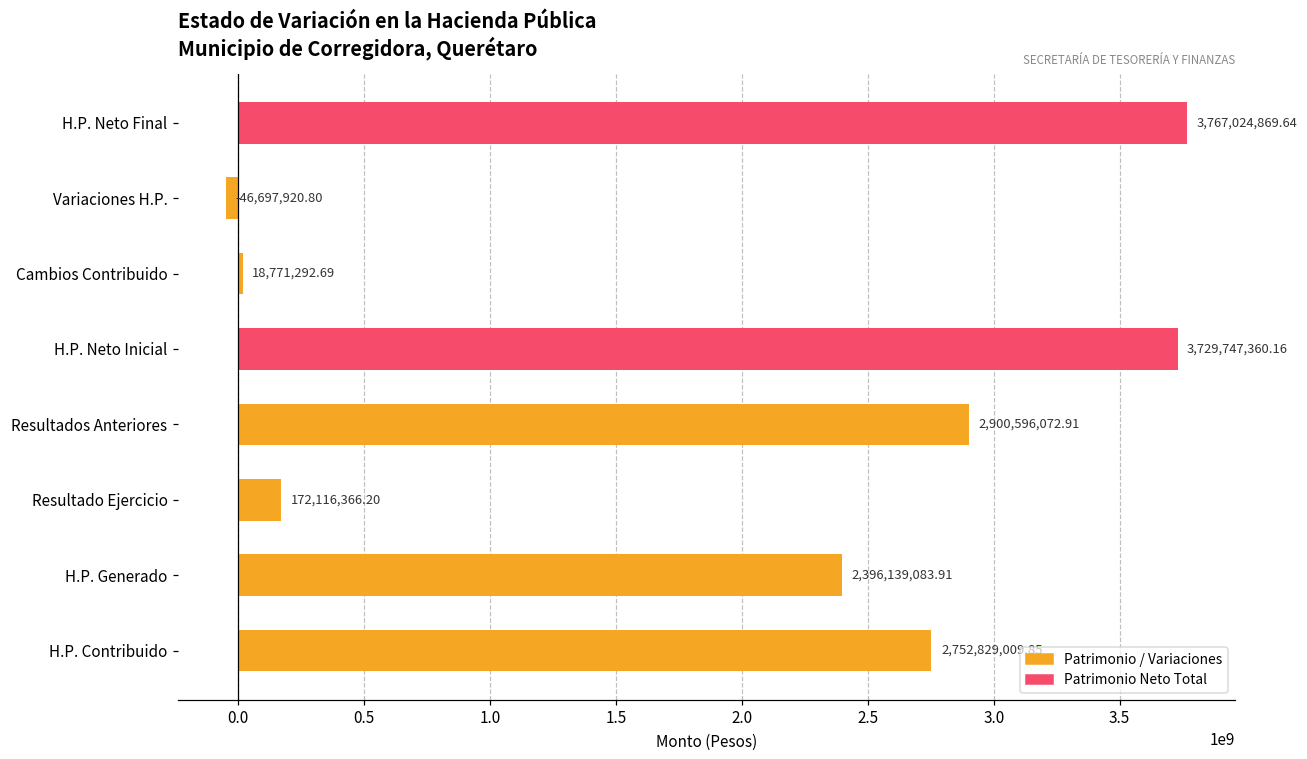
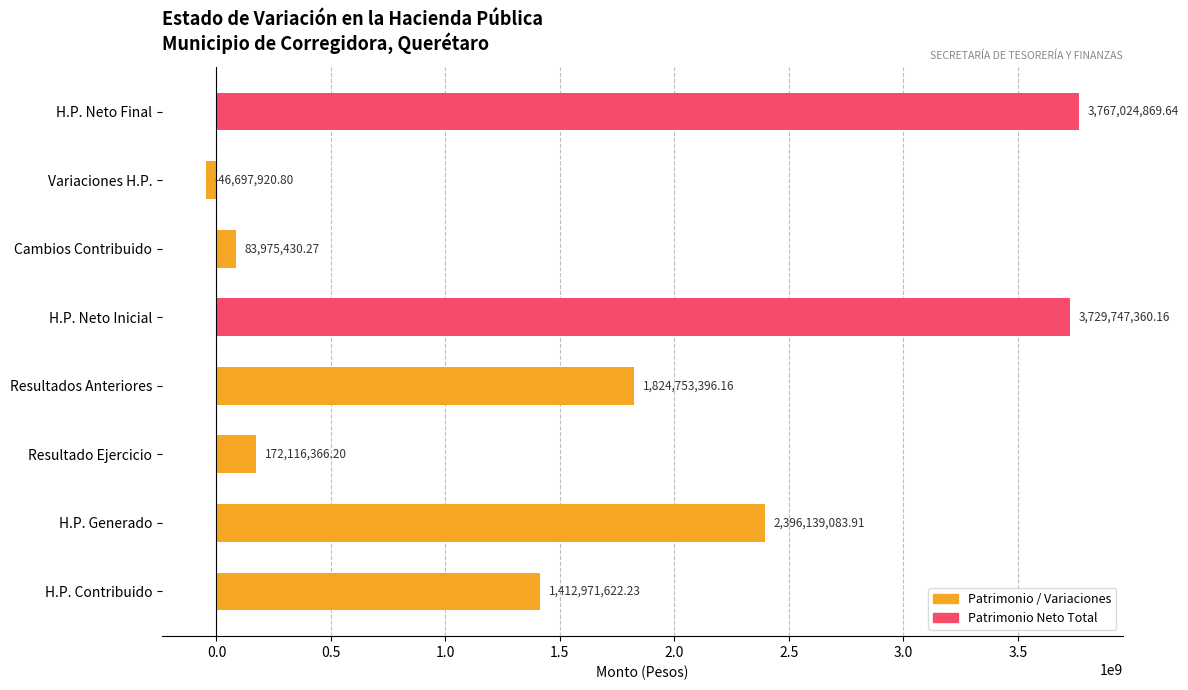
Cambios Contribuido: 18,771,292.69 -> 83,975,430.27
Resultados Anteriores: 2,900,596,072.91 -> 1,824,753,396.16
H.P. Contribuido: 2750000000 -> 1410000000
